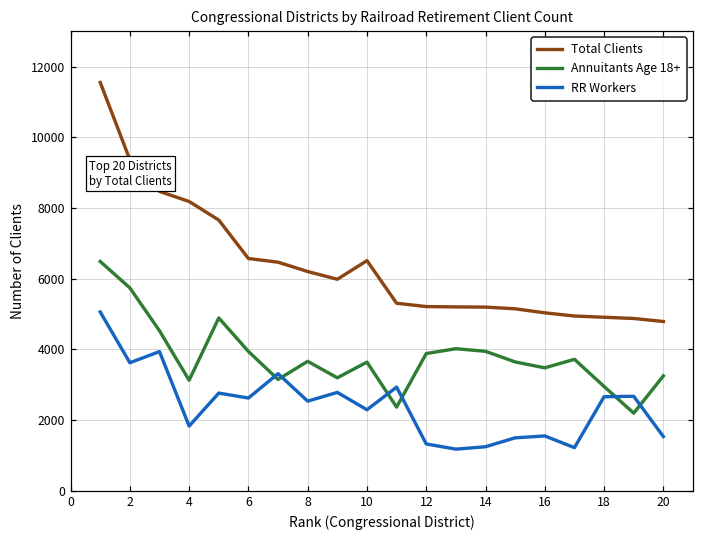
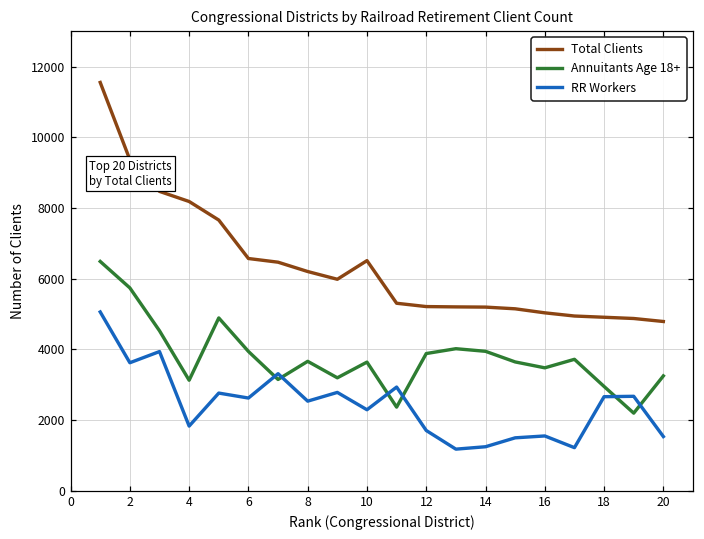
RR Workers, 12: 1300 -> 1700
